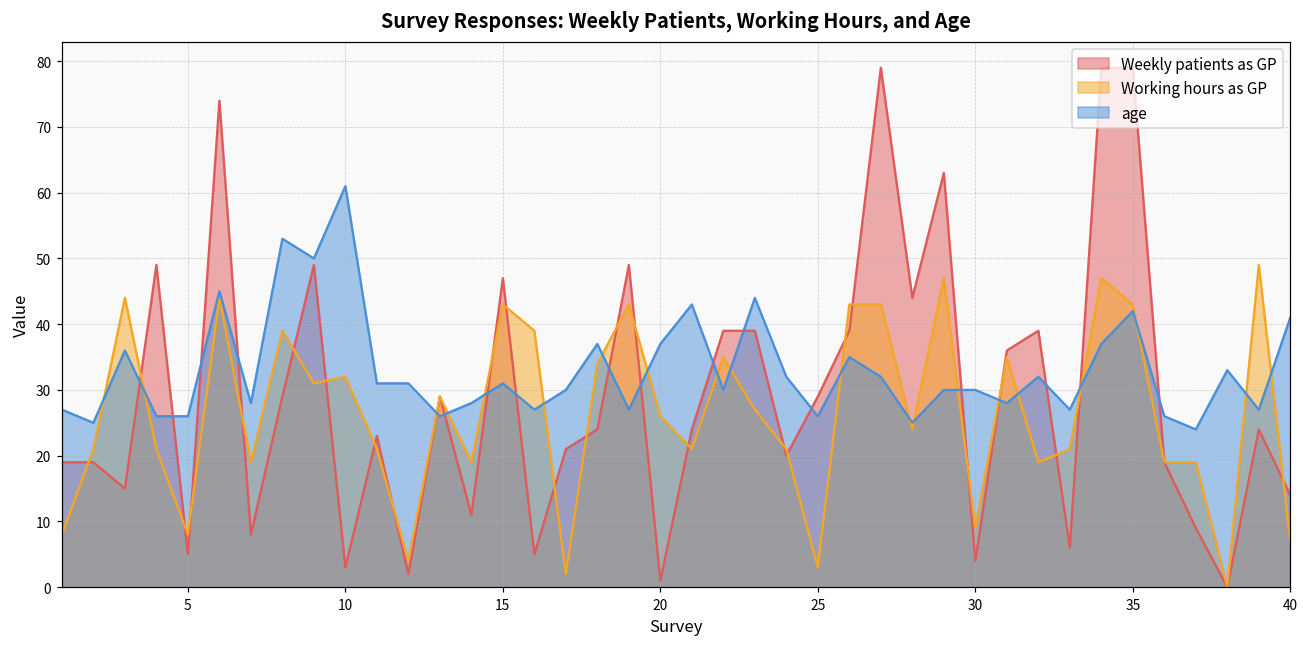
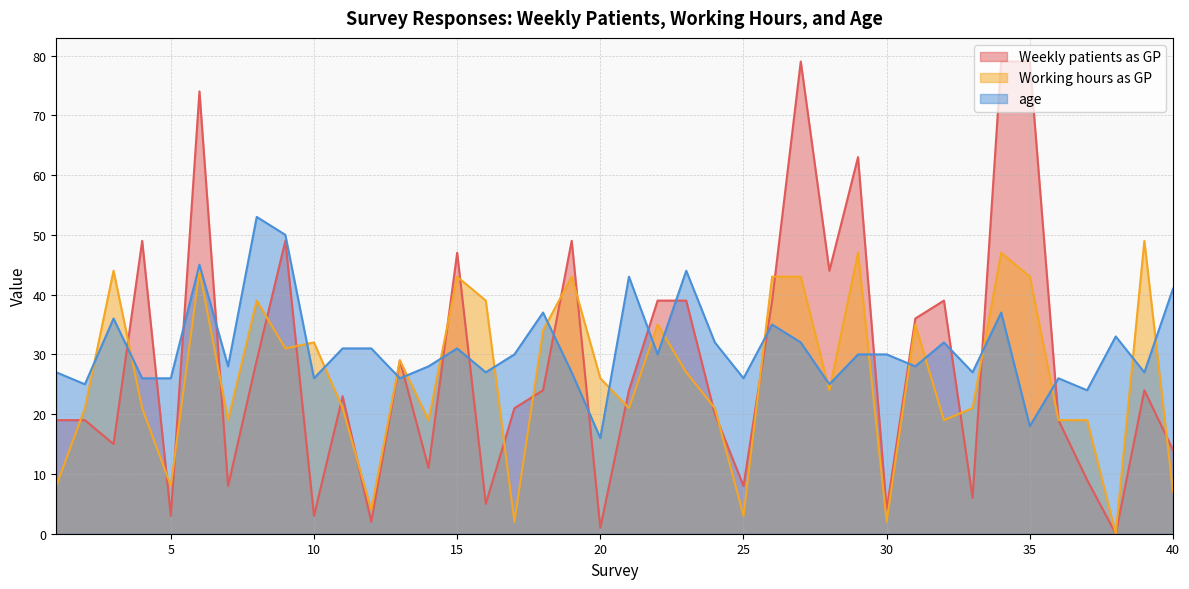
Weekly patients as GP, 5: 5 -> 3
age, 10: 61 -> 26
age, 20: 37 -> 16
Weekly patients as GP, 25: 29 -> 8
Working hours as GP, 30: 9 -> 2
age, 35: 42 -> 18
